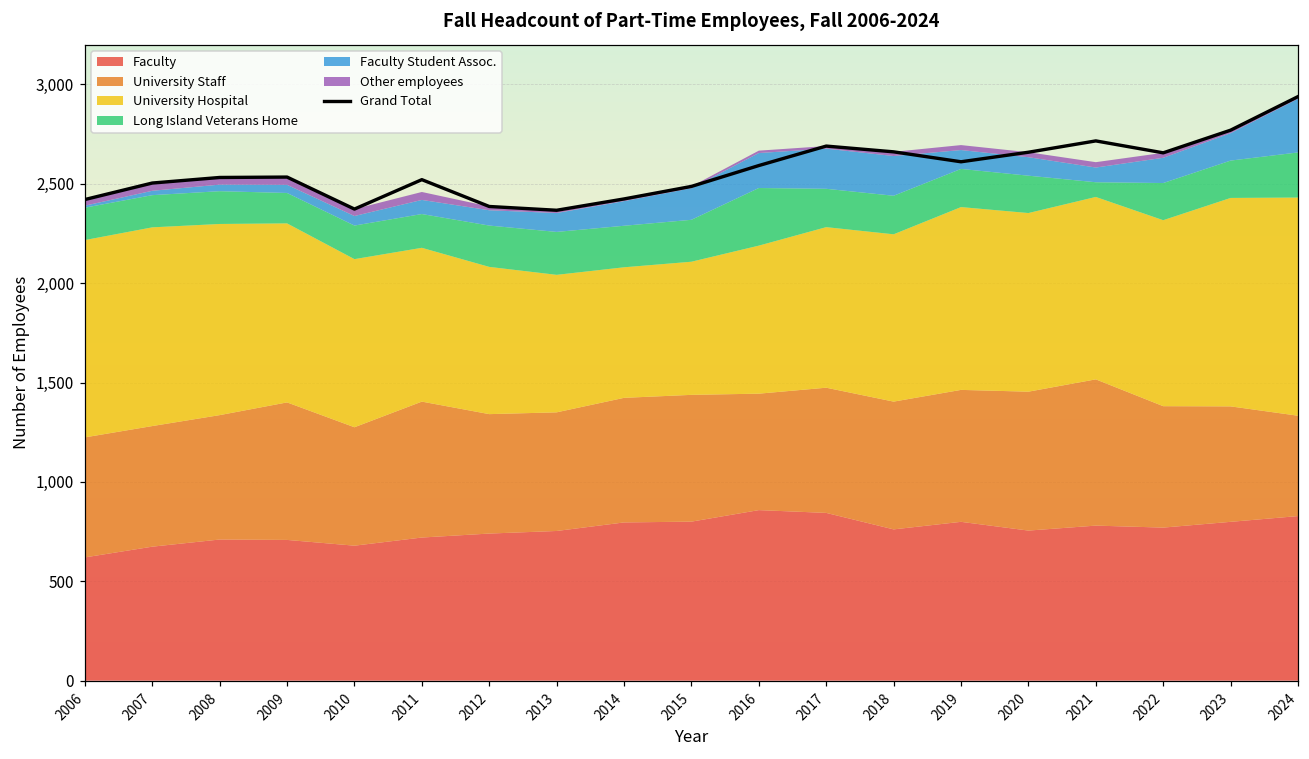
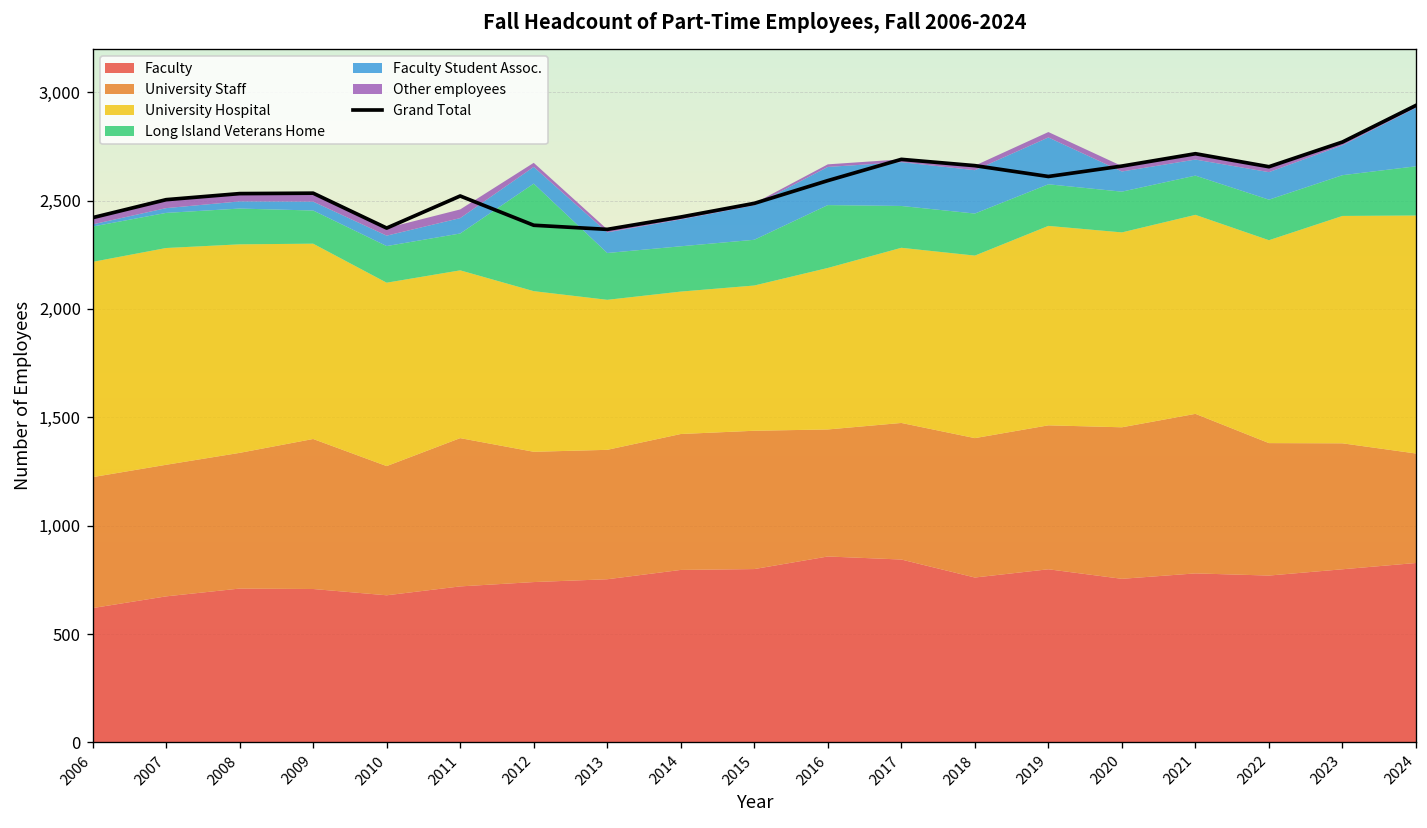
Long Island Veterans Home, 2012: 210 -> 500
Faculty Student Assoc., 2019: 100 -> 220
Long Island Veterans Home, 2021: 70 -> 180
